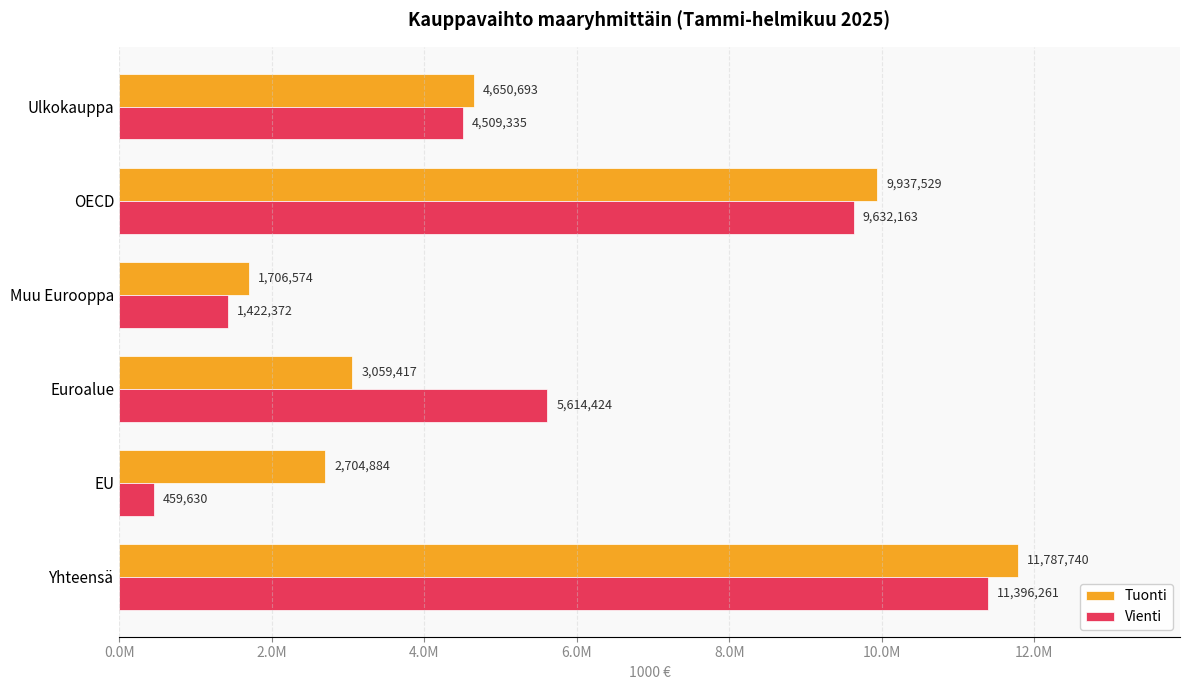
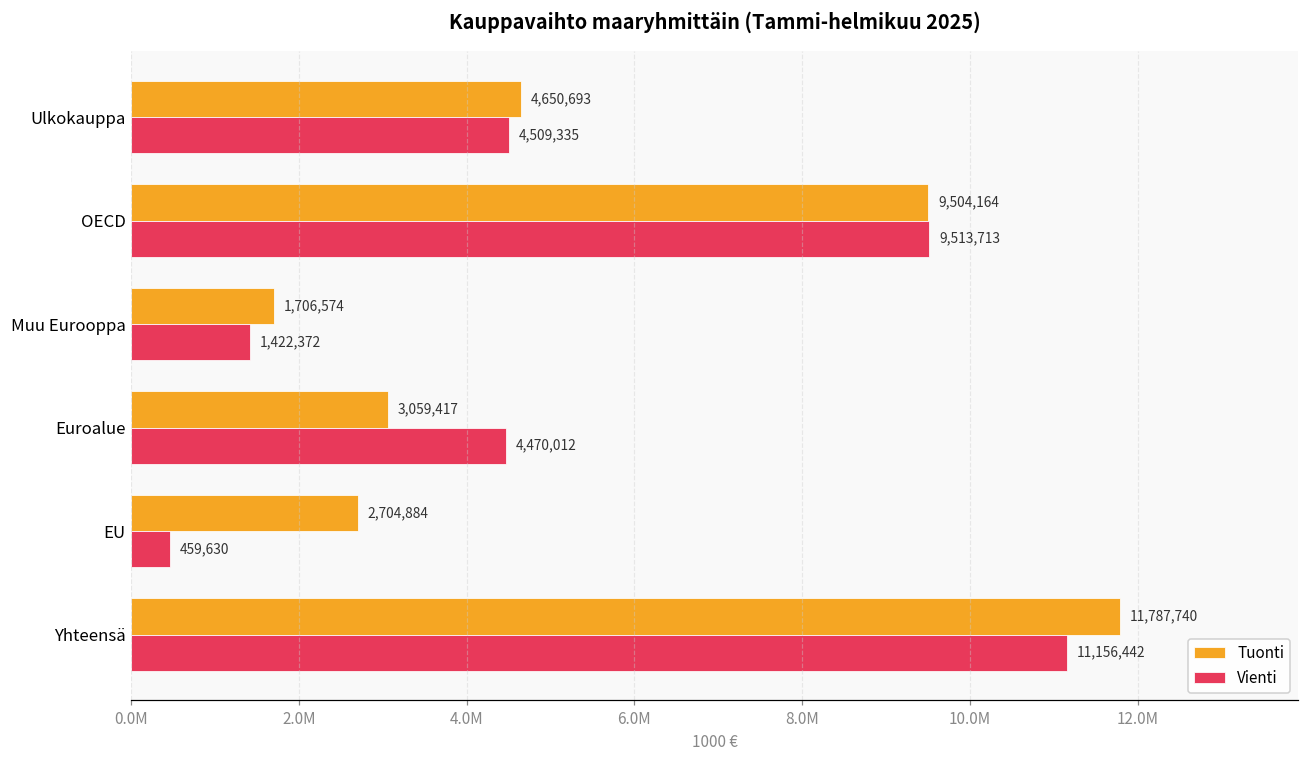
Tuonti, OECD: 9,937,529 -> 9,504,164
Vienti, OECD: 9,632,163 -> 9,513,713
Vienti, Euroalue: 5,614,424 -> 4,470,012
Vienti, Yhteensä: 11,396,261 -> 11,156,442
